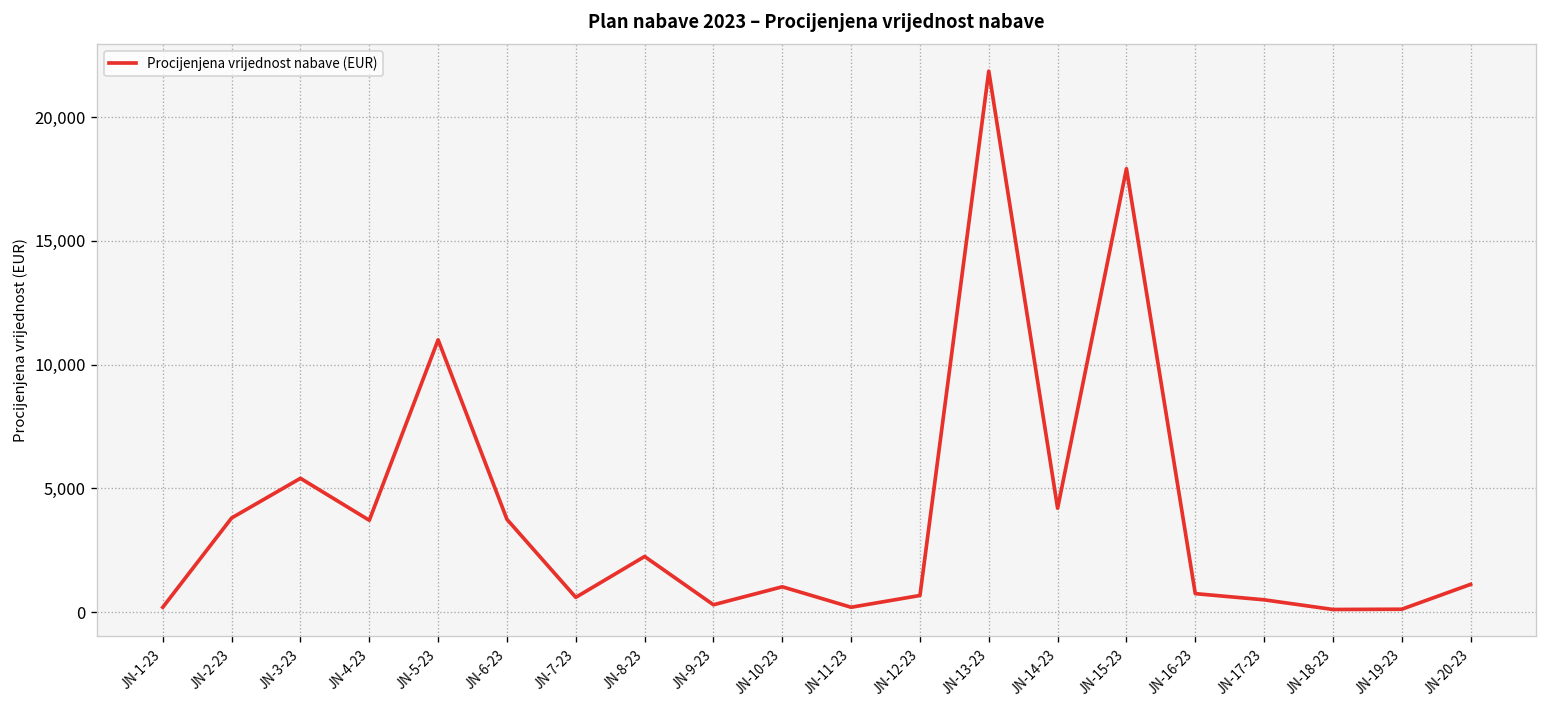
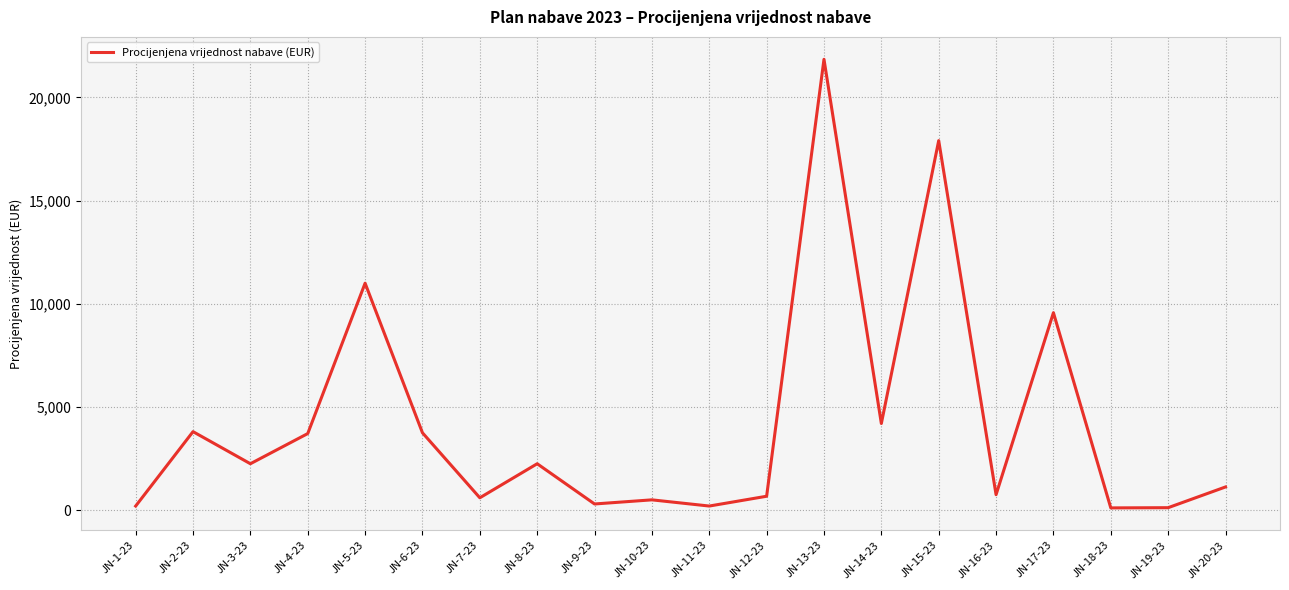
JN-3-23: 5,400 -> 2,300
JN-10-23: 1,000 -> 500
JN-17-23: 500 -> 9,600
